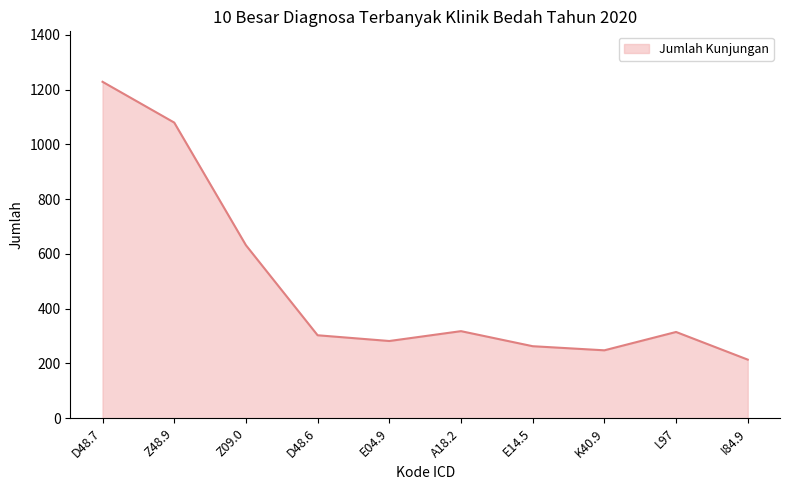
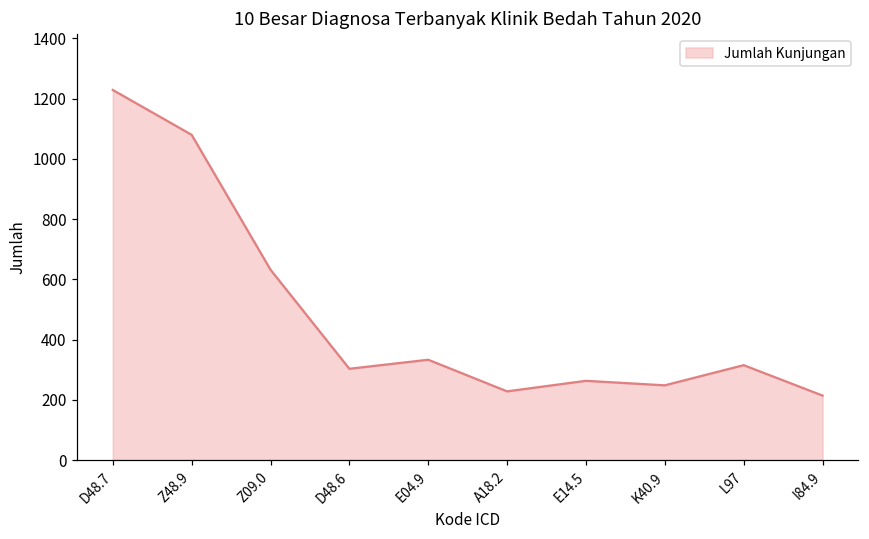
E04.9: 280 -> 330
A18.2: 320 -> 230
